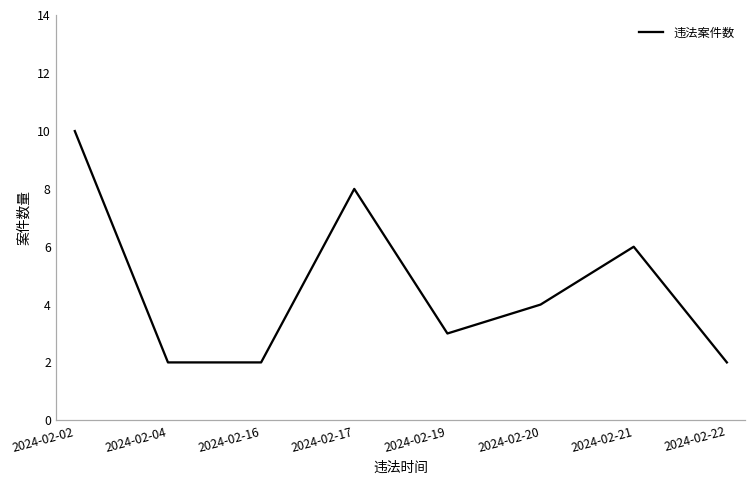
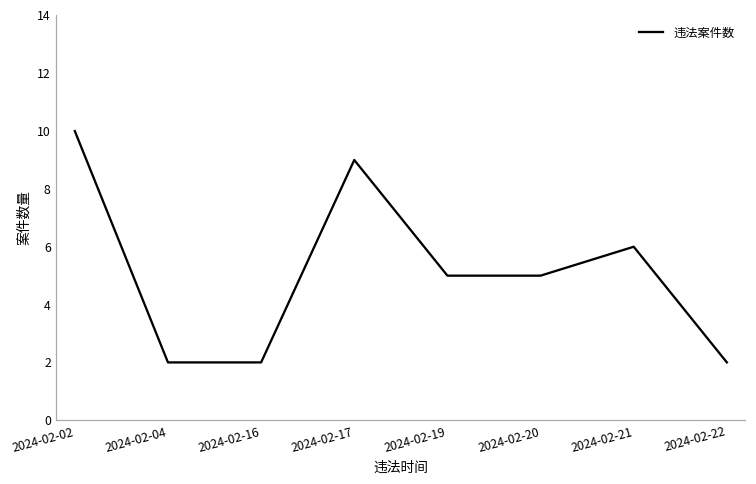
2024-02-17: 8 -> 9
2024-02-19: 3 -> 5
2024-02-20: 4 -> 5
